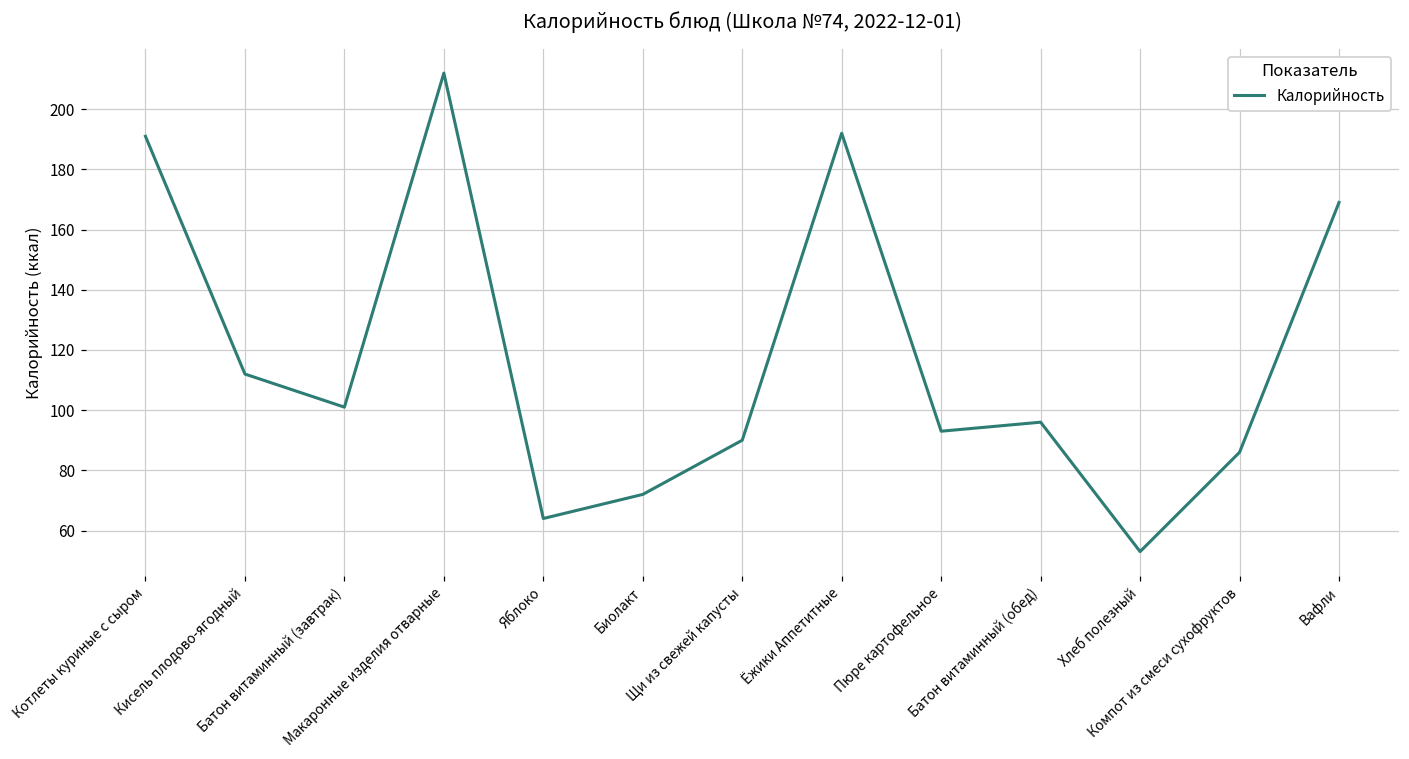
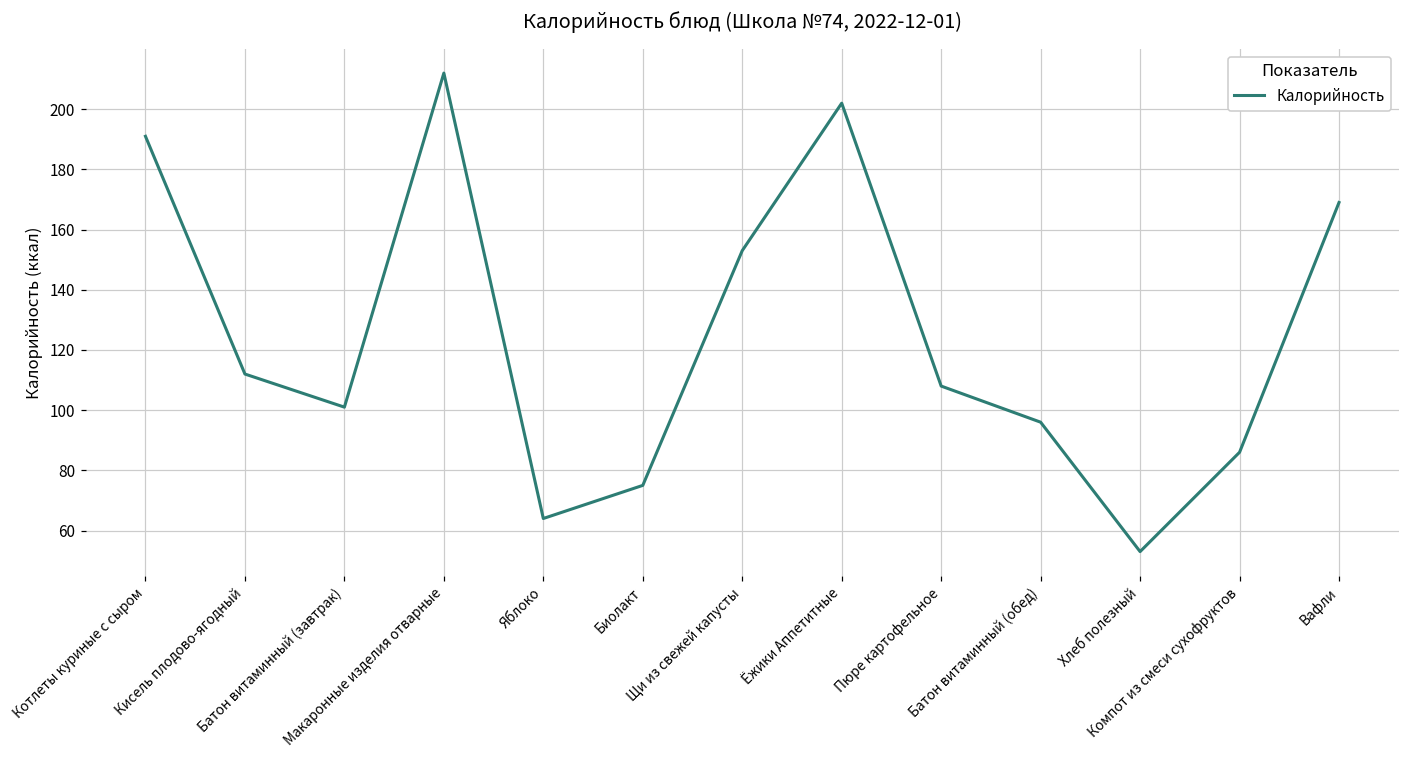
Биолакт: 72 -> 75
Щи из свежей капусты: 90 -> 153
Ёжики Аппетитные: 192 -> 202
Пюре картофельное: 93 -> 108
